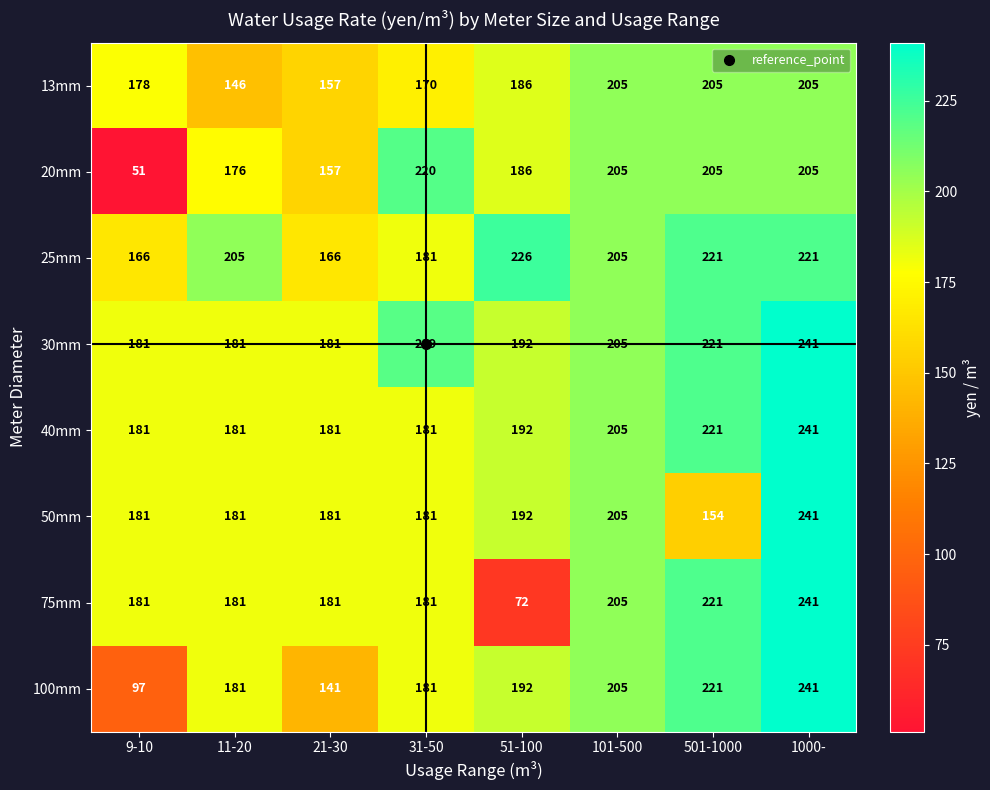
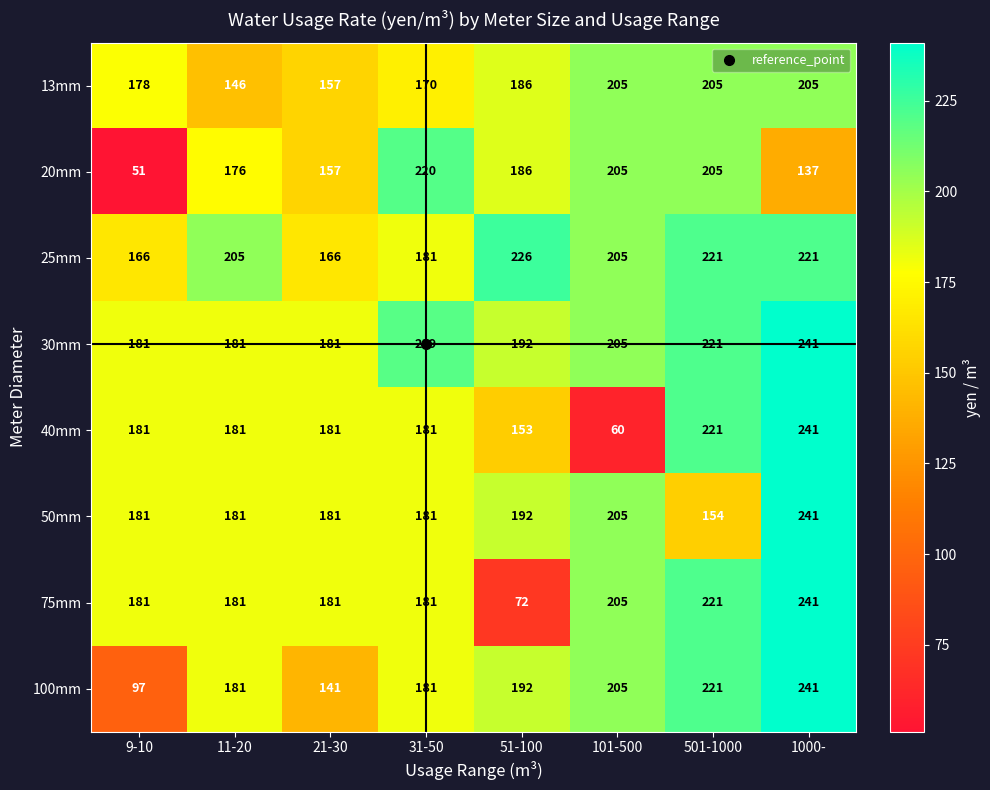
20mm, 1000-: 205 -> 137
40mm, 51-100: 192 -> 153
40mm, 101-500: 205 -> 60
